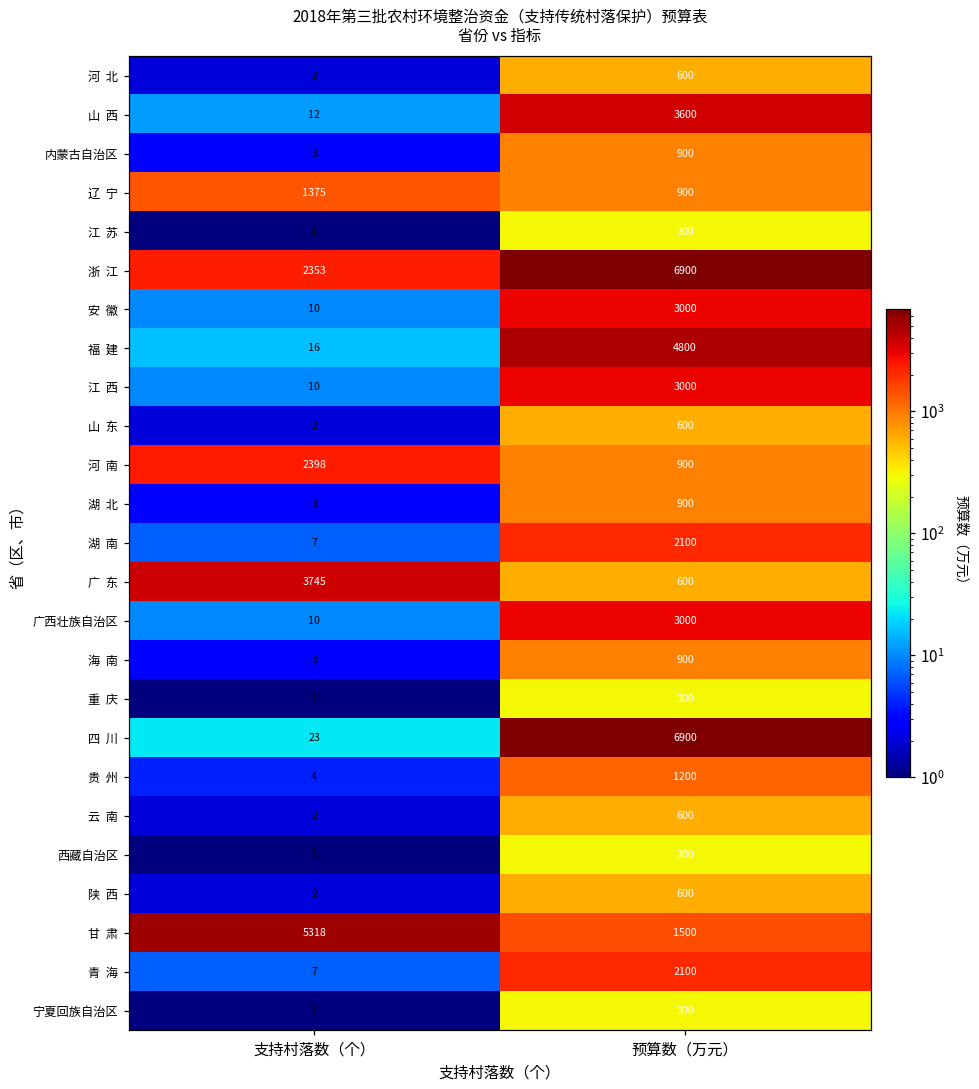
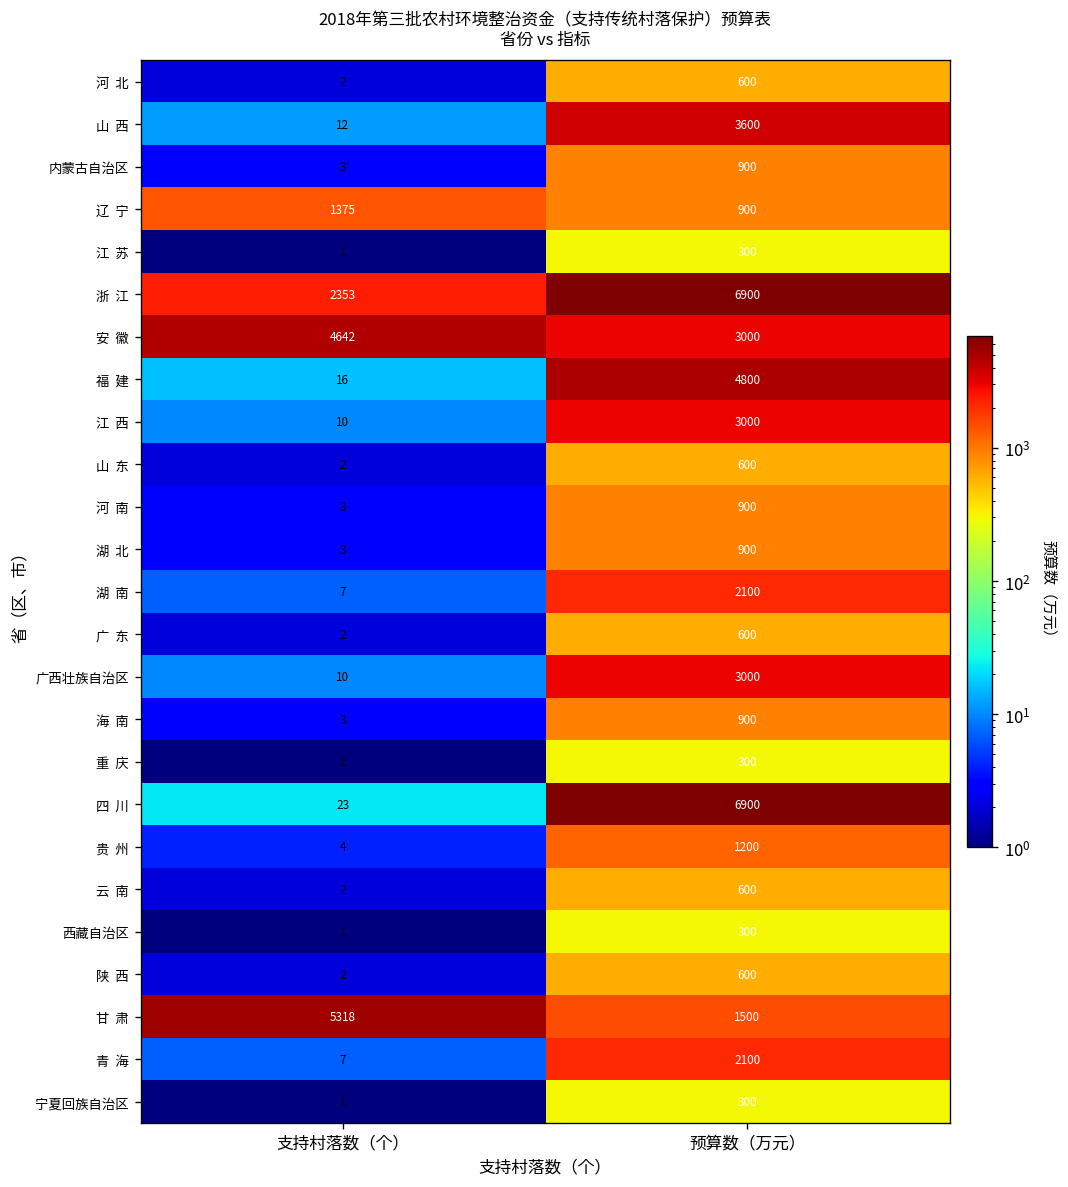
安 徽, 支持村落数（个）: 10 -> 4642
河 南, 支持村落数（个）: 2398 -> 3
广 东, 支持村落数（个）: 3745 -> 2
